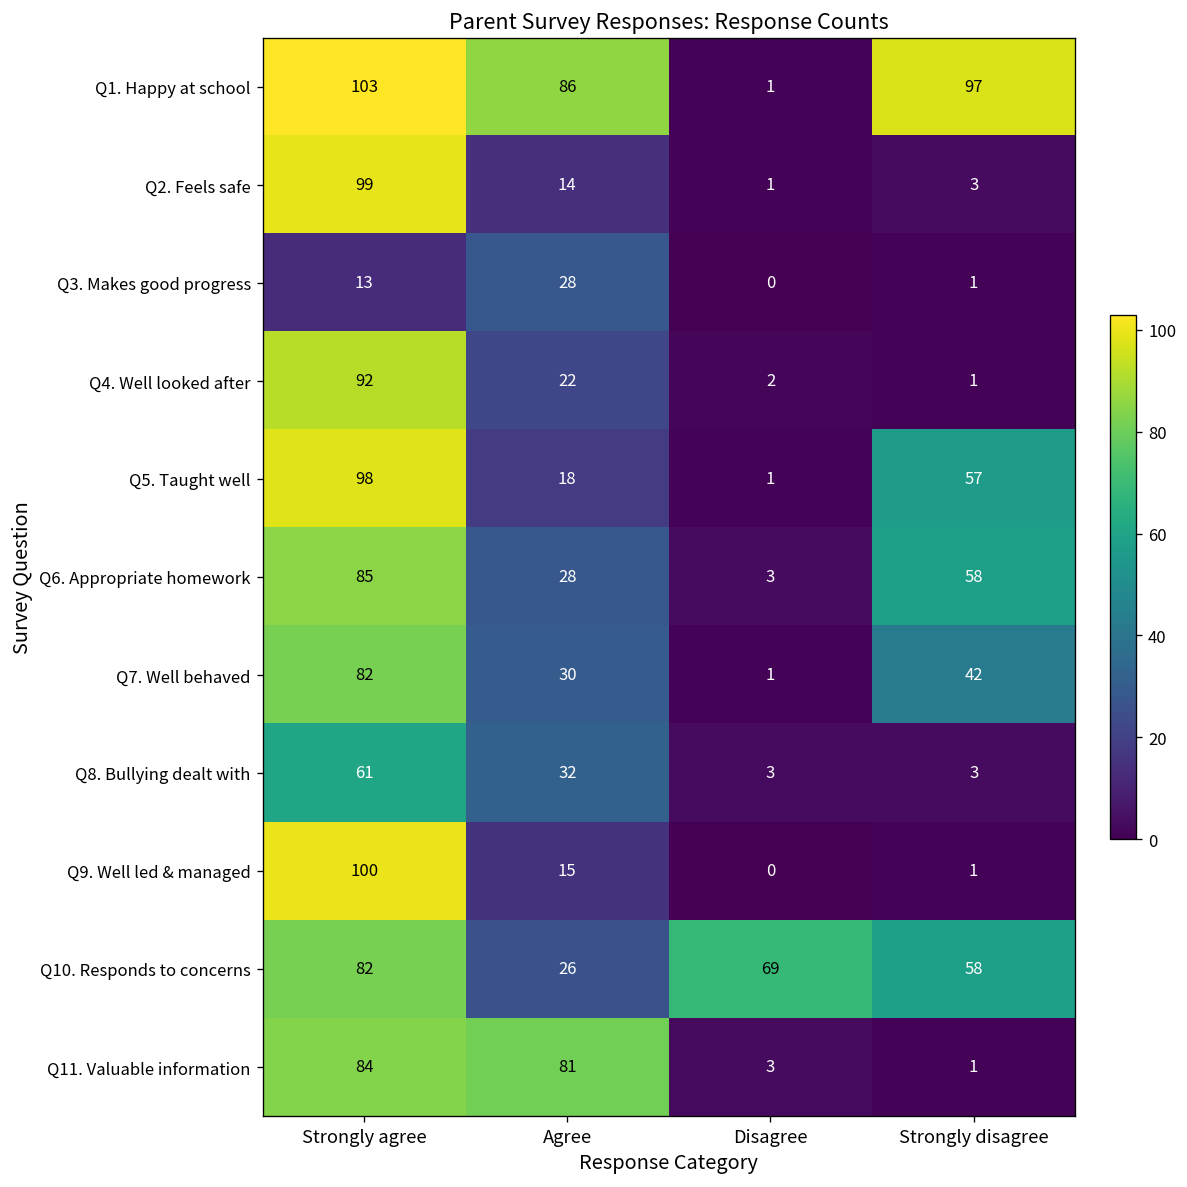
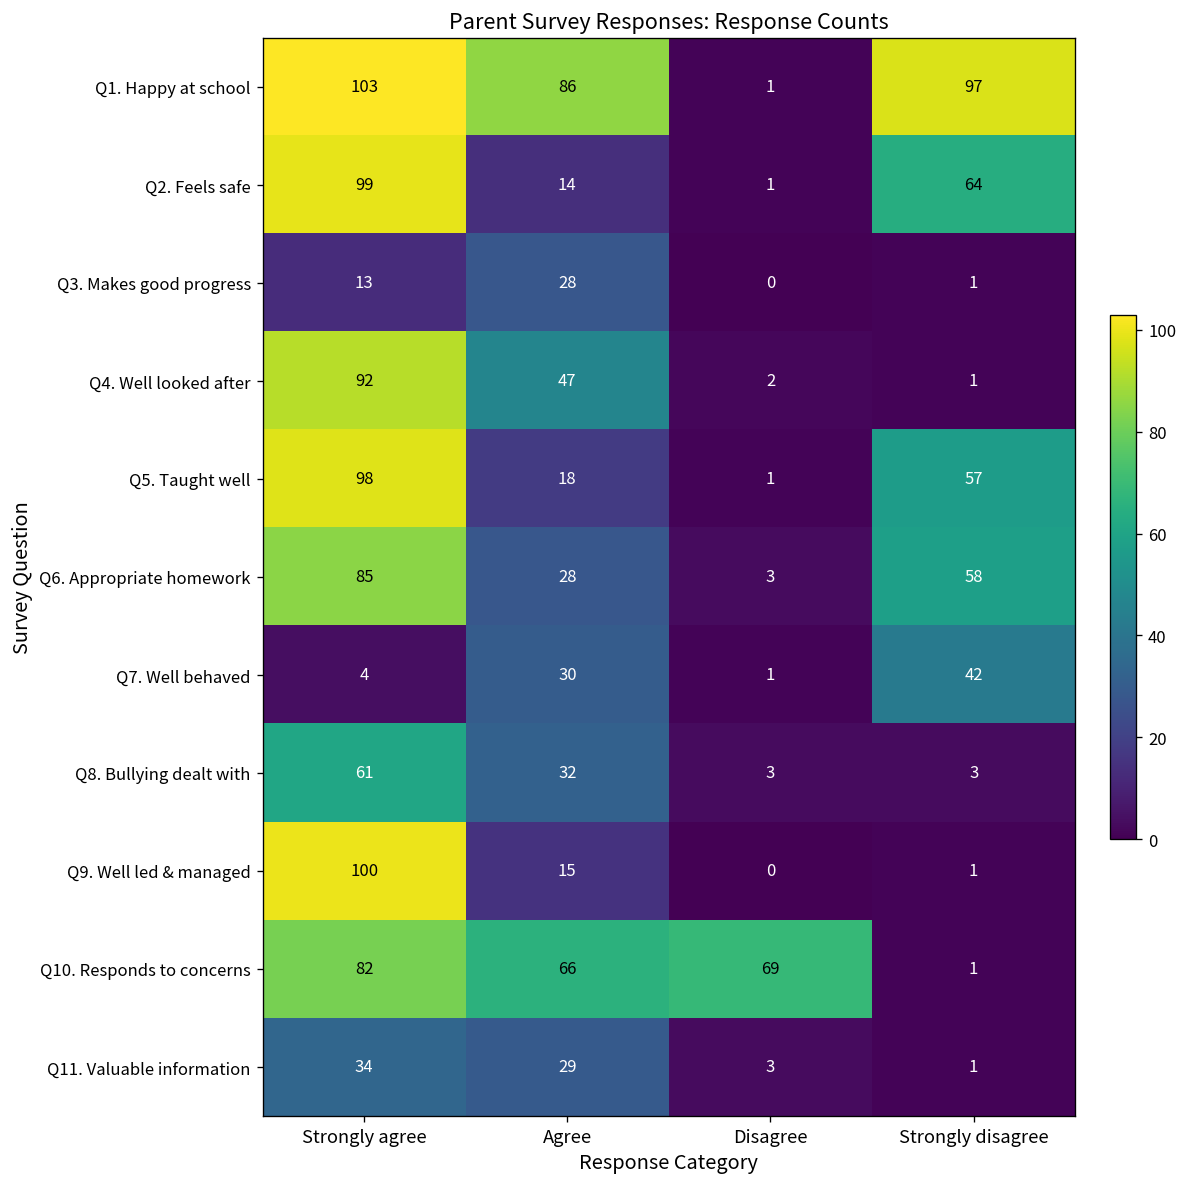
Q2. Feels safe, Strongly disagree: 3 -> 64
Q4. Well looked after, Agree: 22 -> 47
Q7. Well behaved, Strongly agree: 82 -> 4
Q10. Responds to concerns, Agree: 26 -> 66
Q10. Responds to concerns, Strongly disagree: 58 -> 1
Q11. Valuable information, Strongly agree: 84 -> 34
Q11. Valuable information, Agree: 81 -> 29
